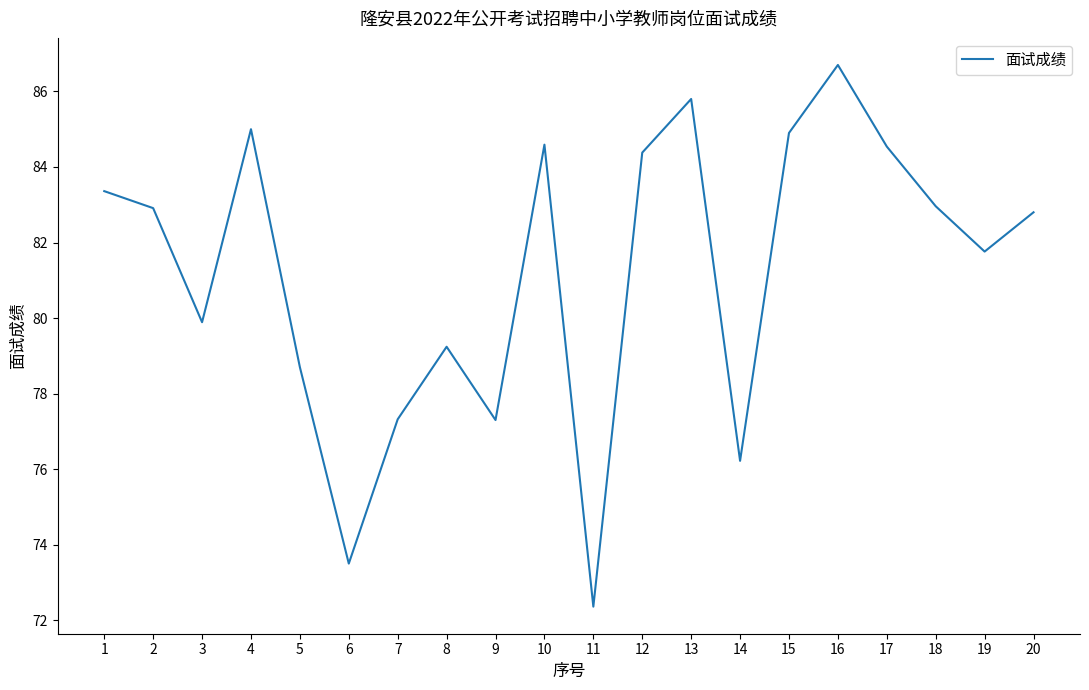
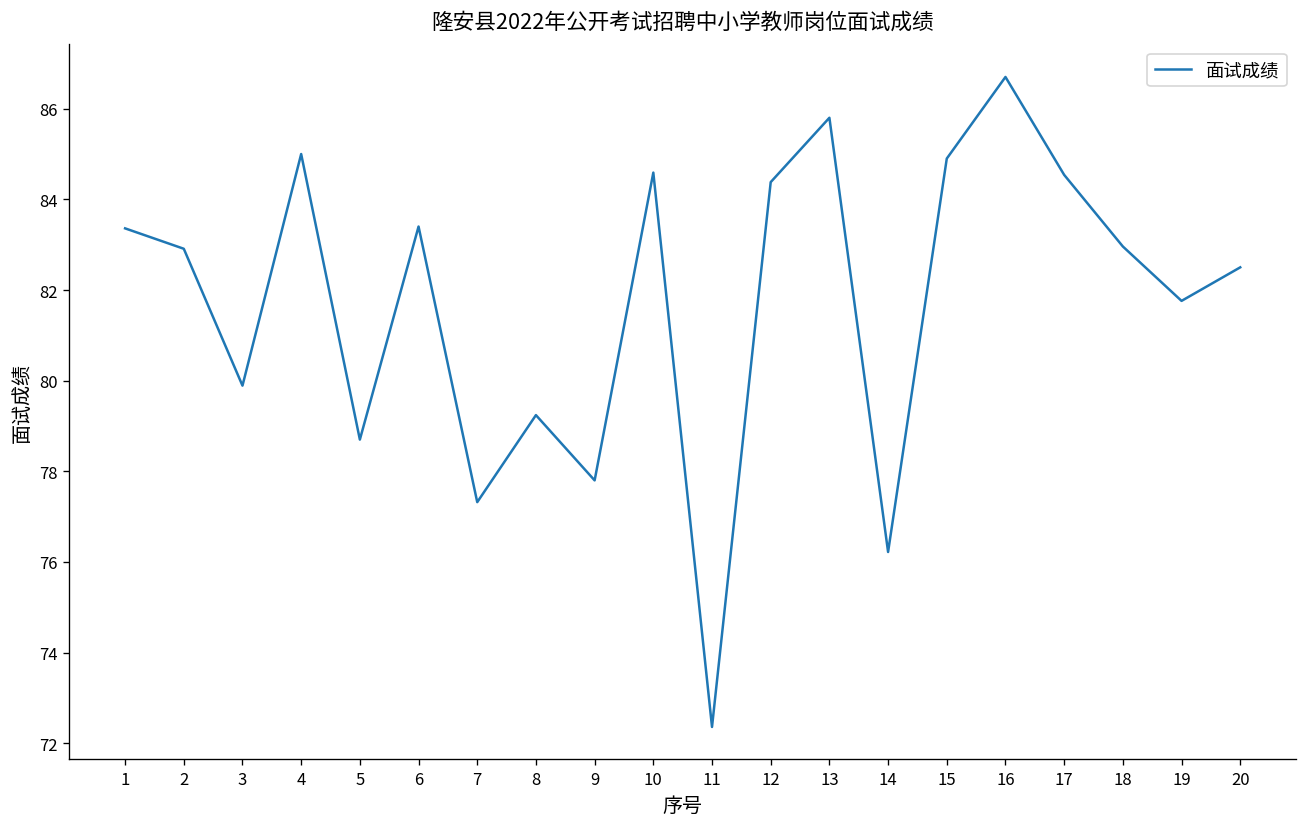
6: 73.5 -> 83.4
9: 77.3 -> 77.8
20: 82.8 -> 82.5
